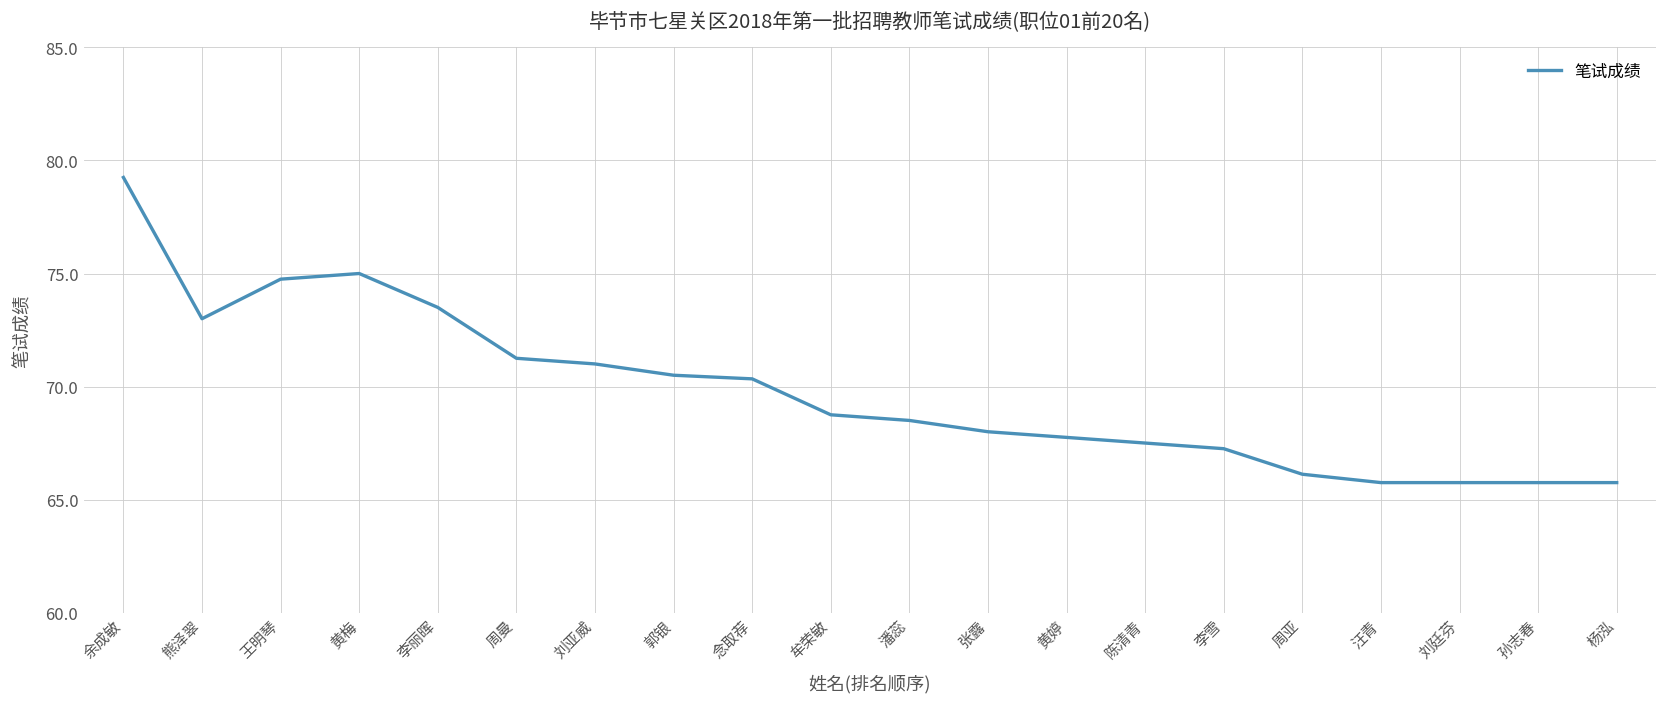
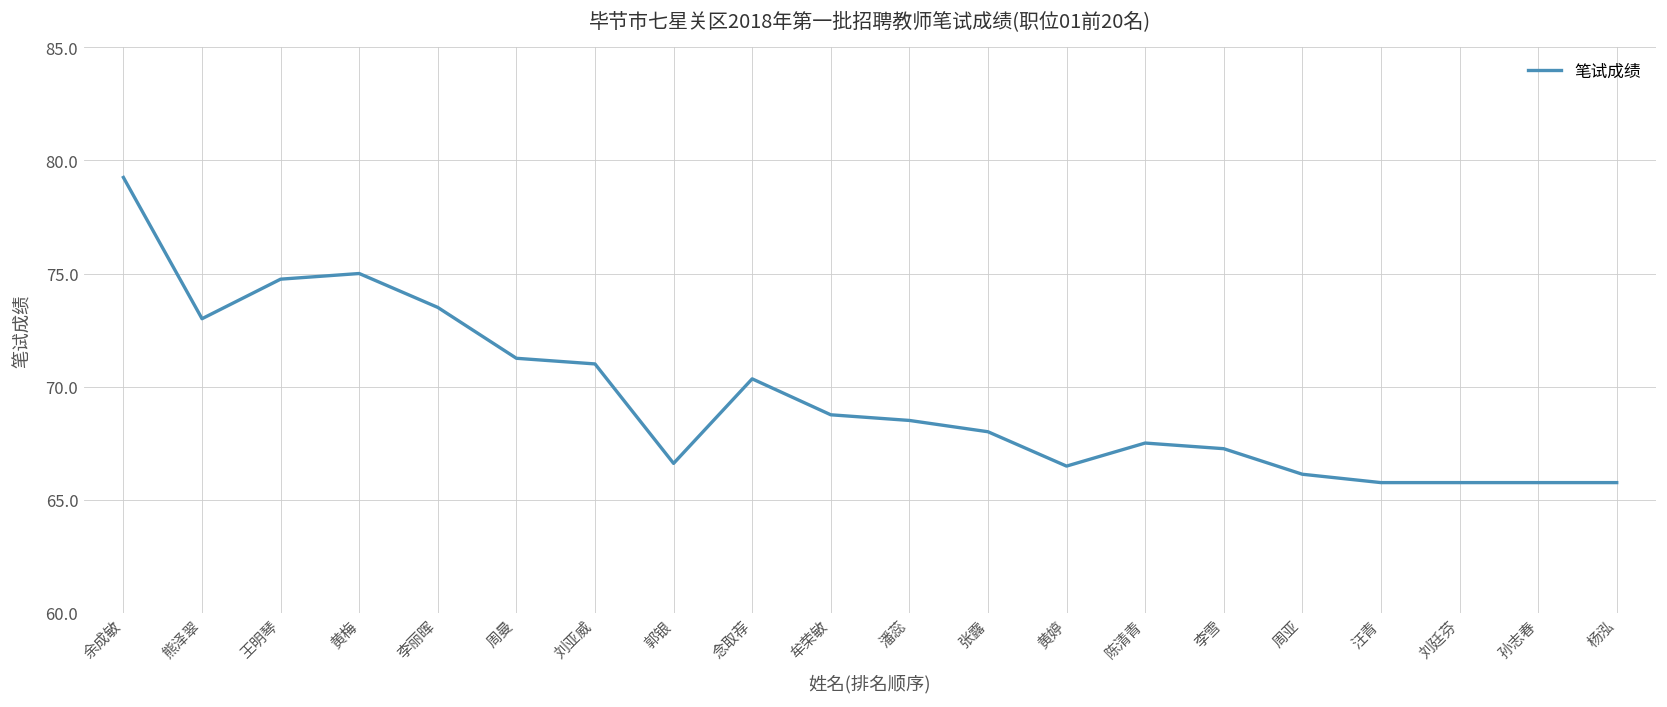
郭银: 70.5 -> 66.6
黄婷: 67.8 -> 66.5
